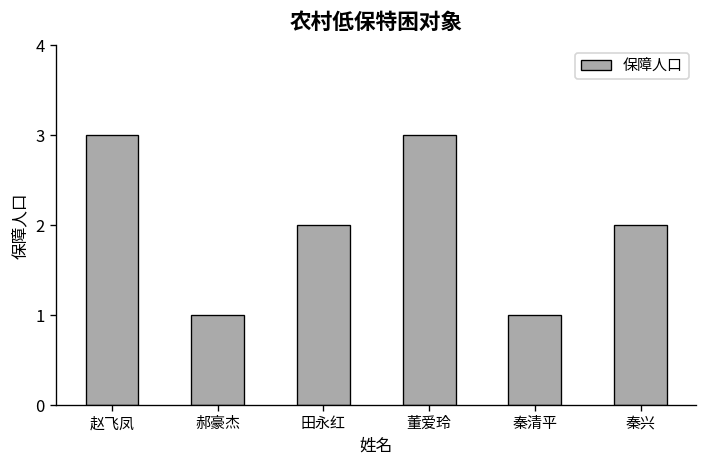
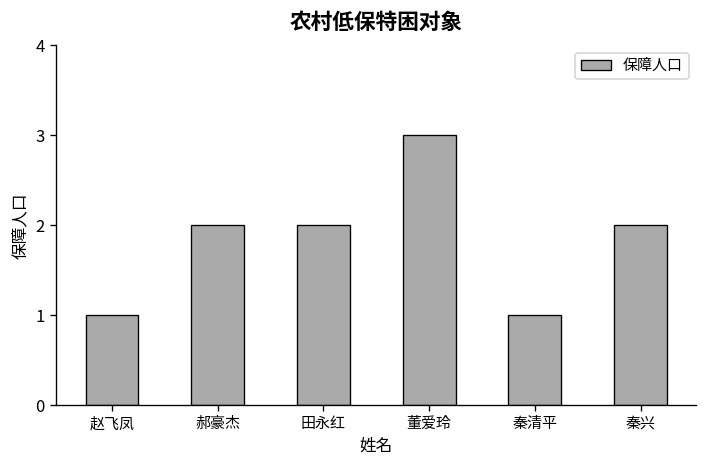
赵飞凤: 3 -> 1
郝豪杰: 1 -> 2
